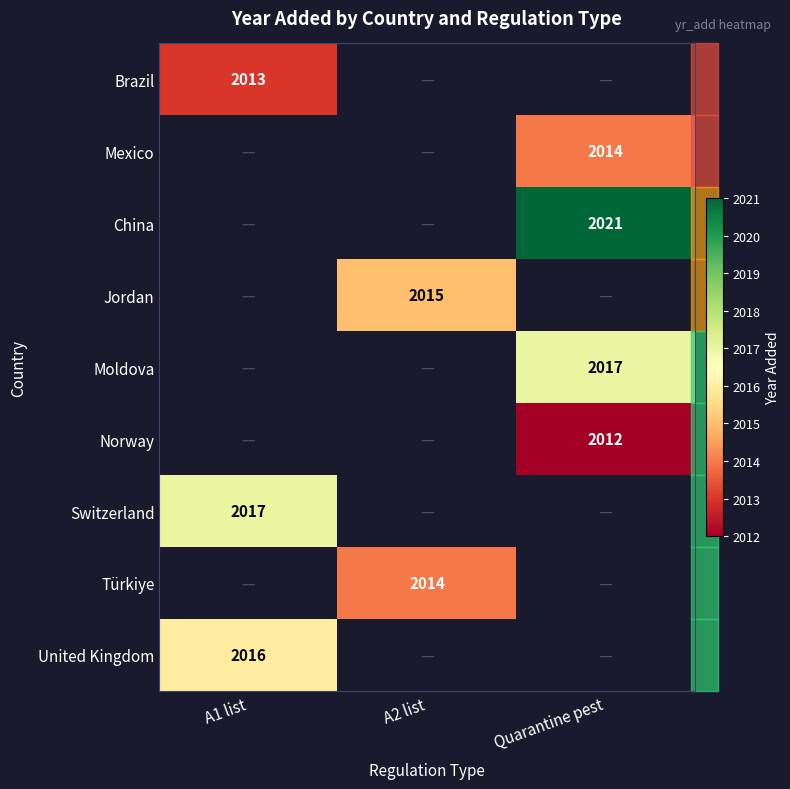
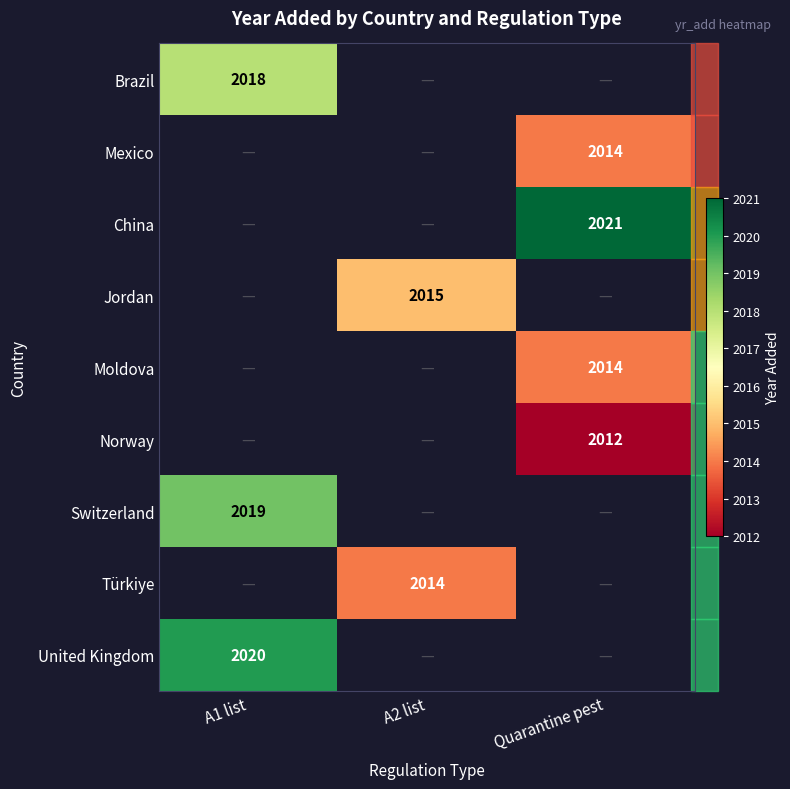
Brazil, A1 list: 2013 -> 2018
Moldova, Quarantine pest: 2017 -> 2014
Switzerland, A1 list: 2017 -> 2019
United Kingdom, A1 list: 2016 -> 2020
